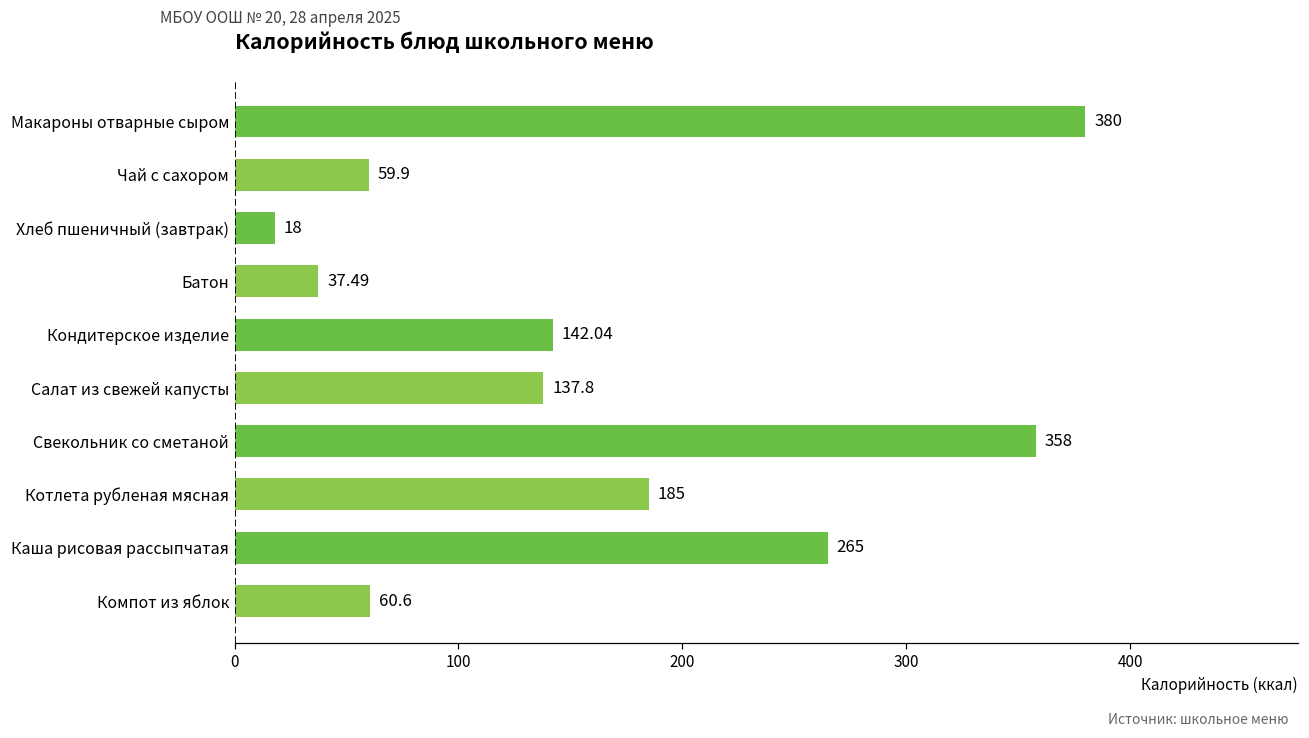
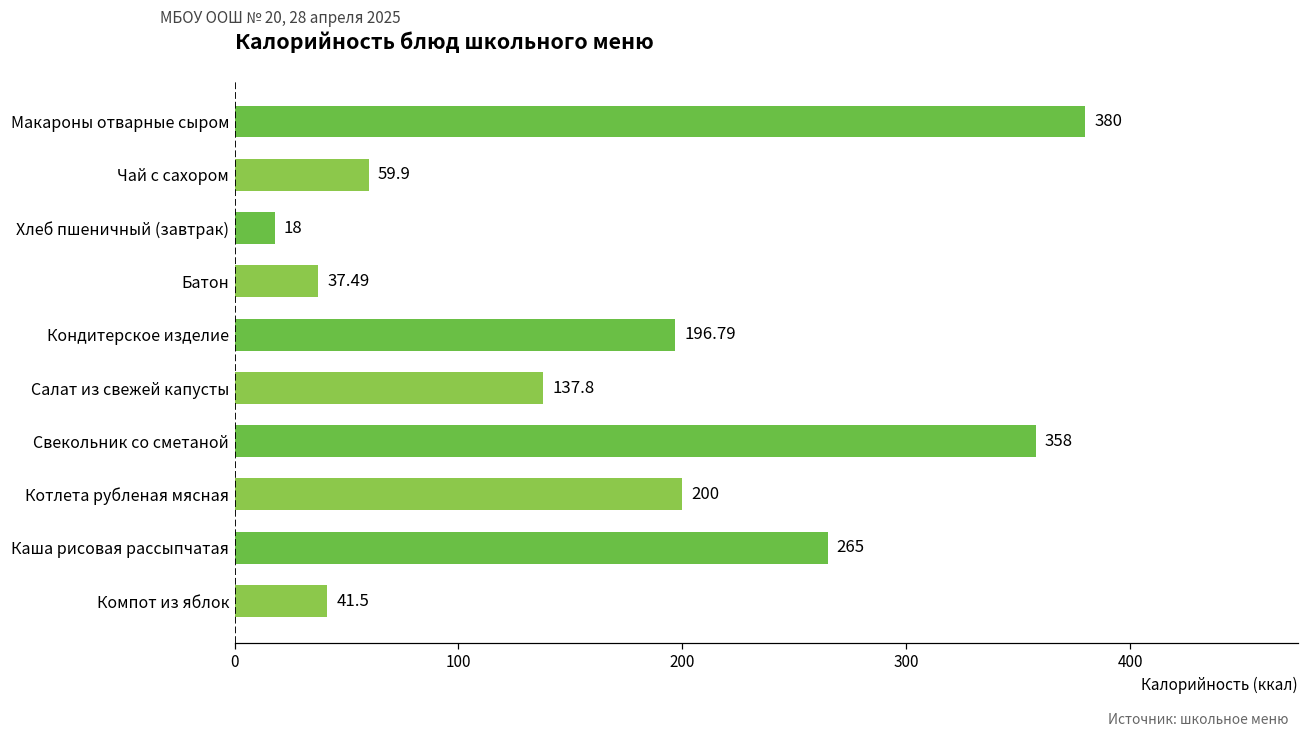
Кондитерское изделие: 142.04 -> 196.79
Котлета рубленая мясная: 185 -> 200
Компот из яблок: 60.6 -> 41.5
